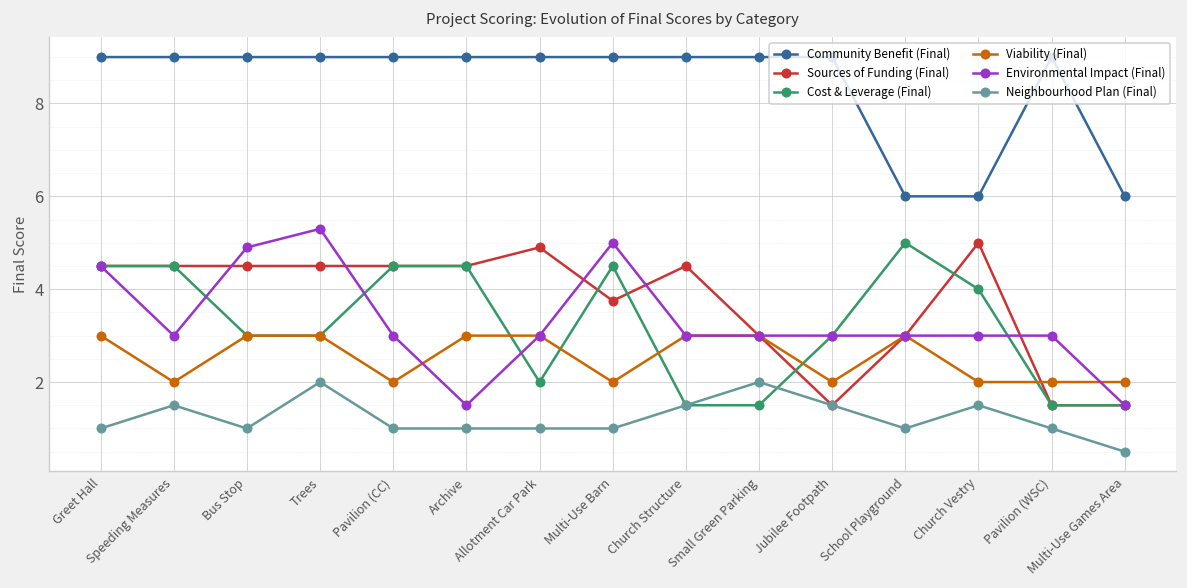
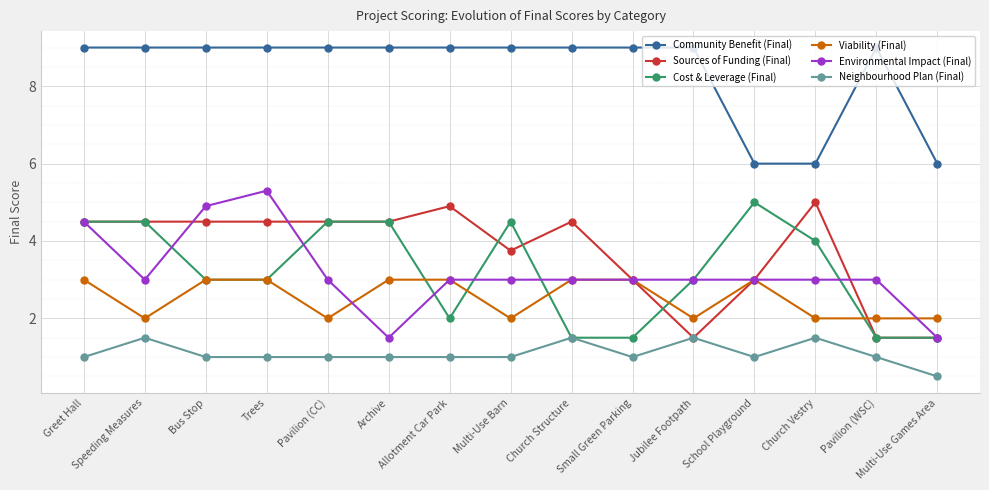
Neighbourhood Plan (Final), Trees: 2 -> 1
Environmental Impact (Final), Multi-Use Barn: 5 -> 3
Neighbourhood Plan (Final), Small Green Parking: 2 -> 1
